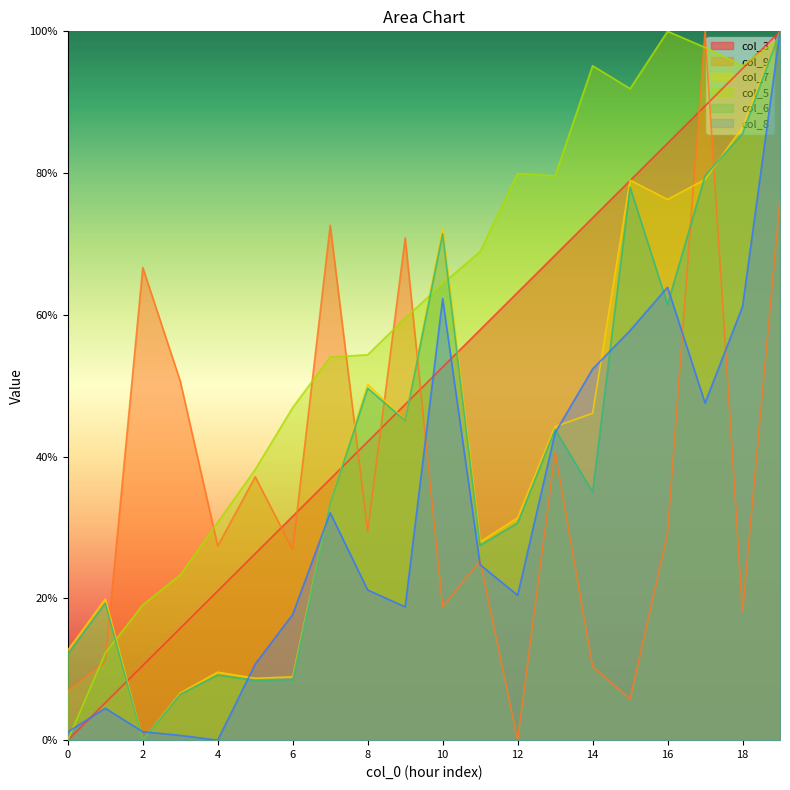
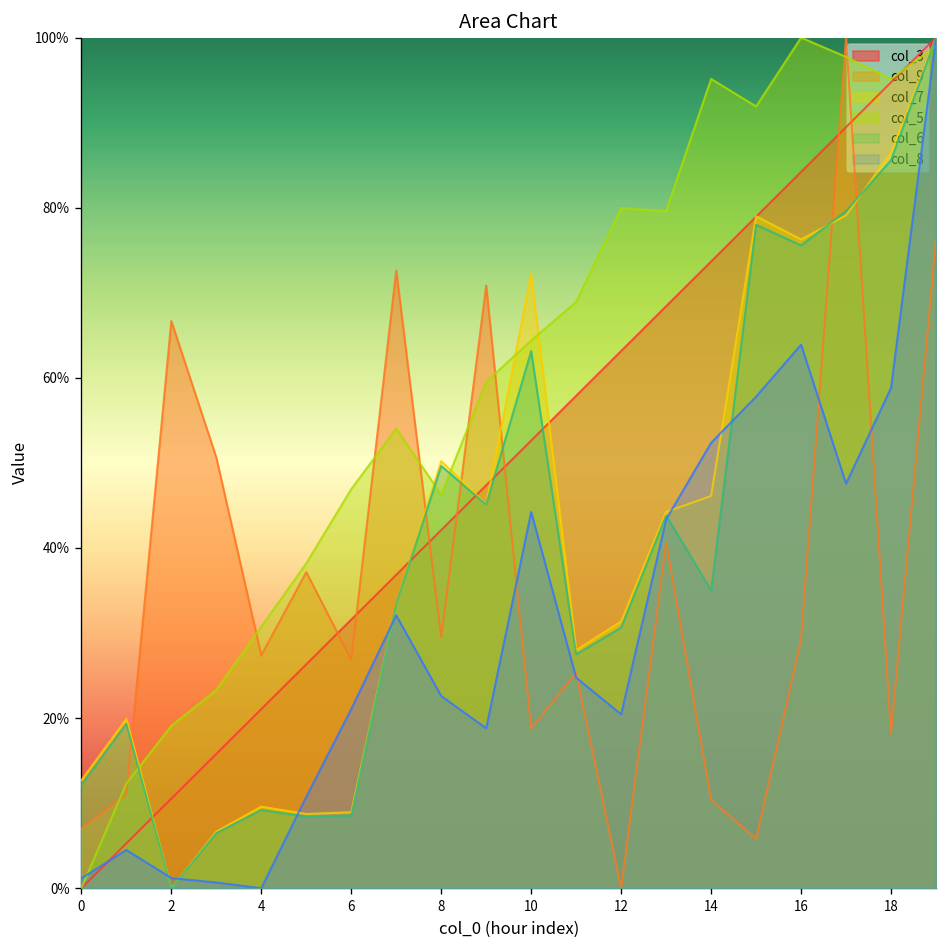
col_8, 6: 18% -> 21%
col_5, 8: 54% -> 46%
col_8, 8: 21% -> 23%
col_6, 10: 71% -> 63%
col_8, 10: 62% -> 44%
col_6, 16: 61% -> 76%
col_8, 18: 61% -> 59%
